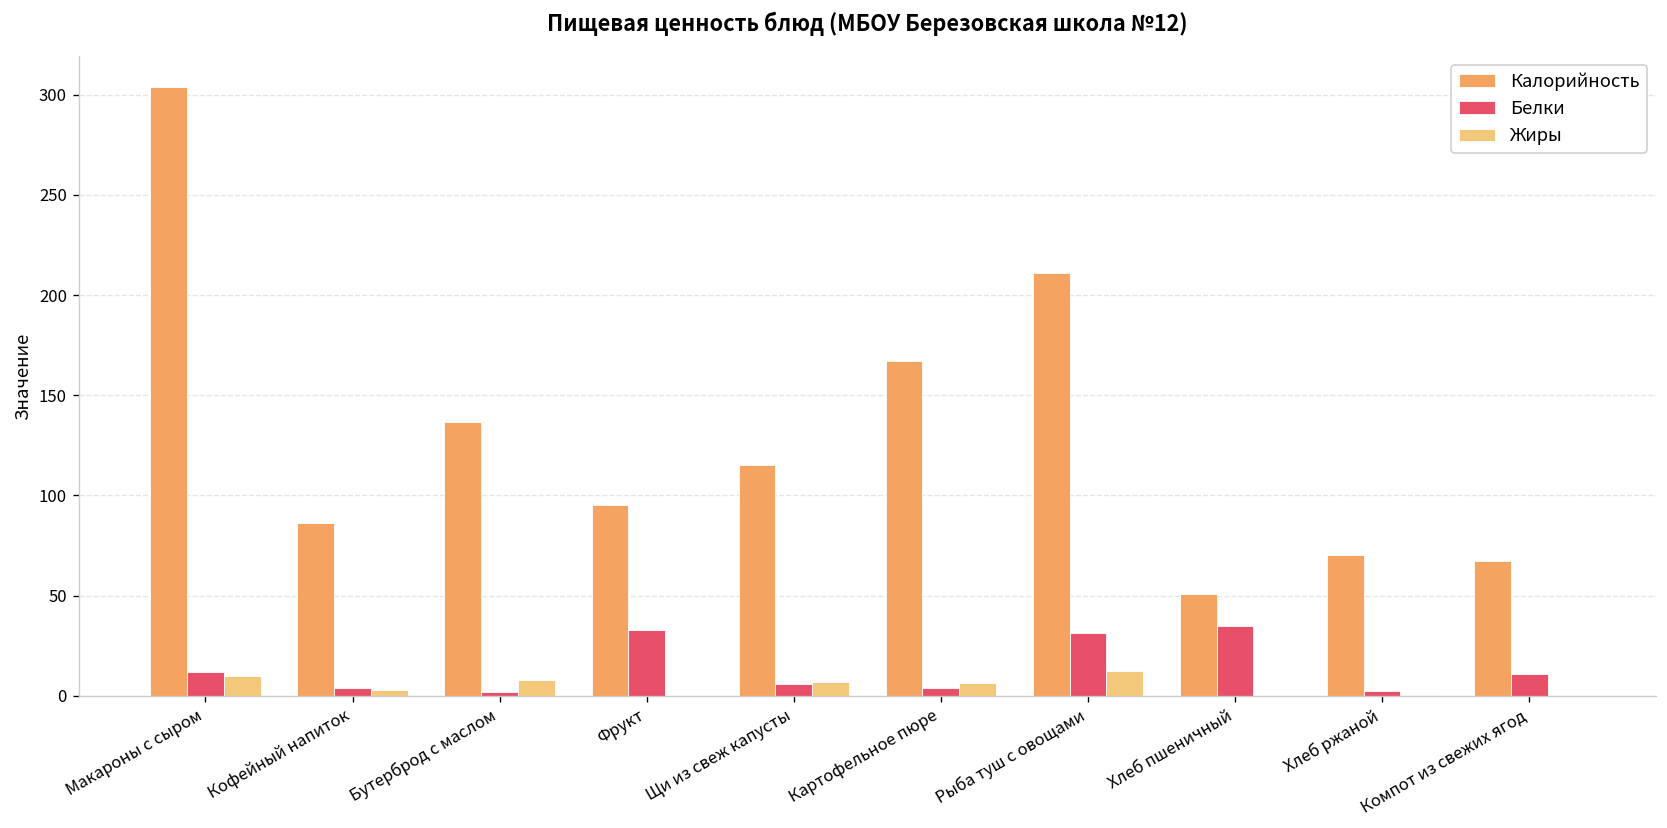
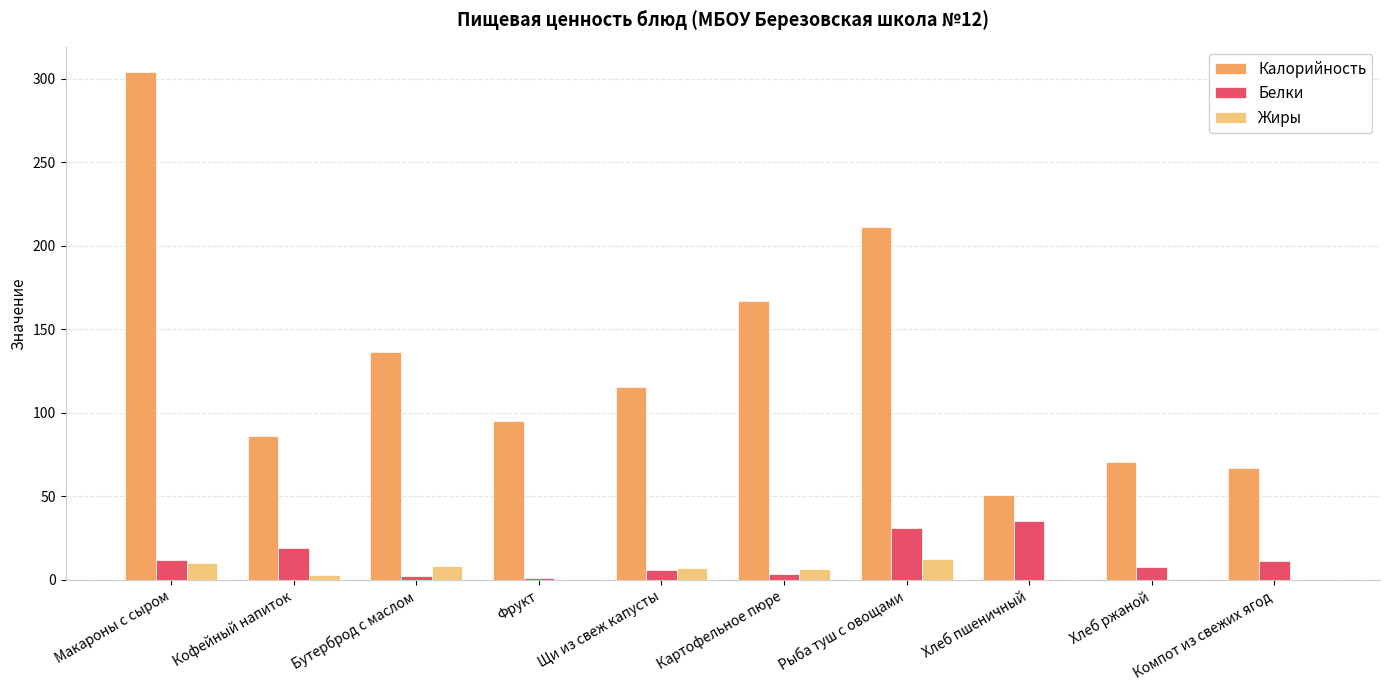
Белки, Кофейный напиток: 4 -> 19
Белки, Фрукт: 33 -> 1
Белки, Хлеб ржаной: 2 -> 7
